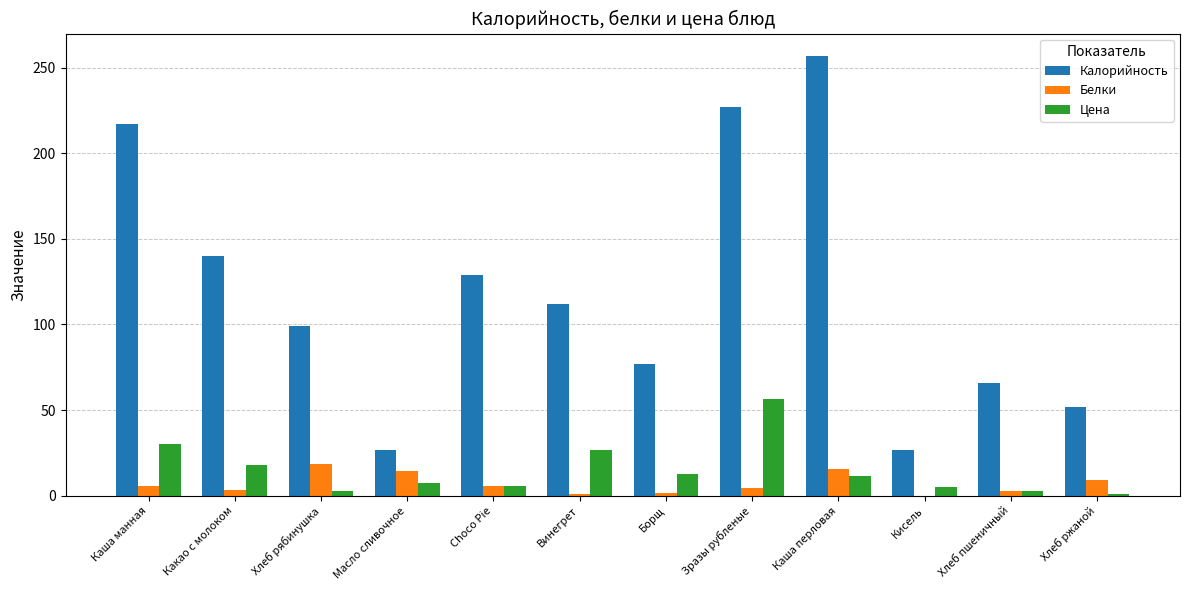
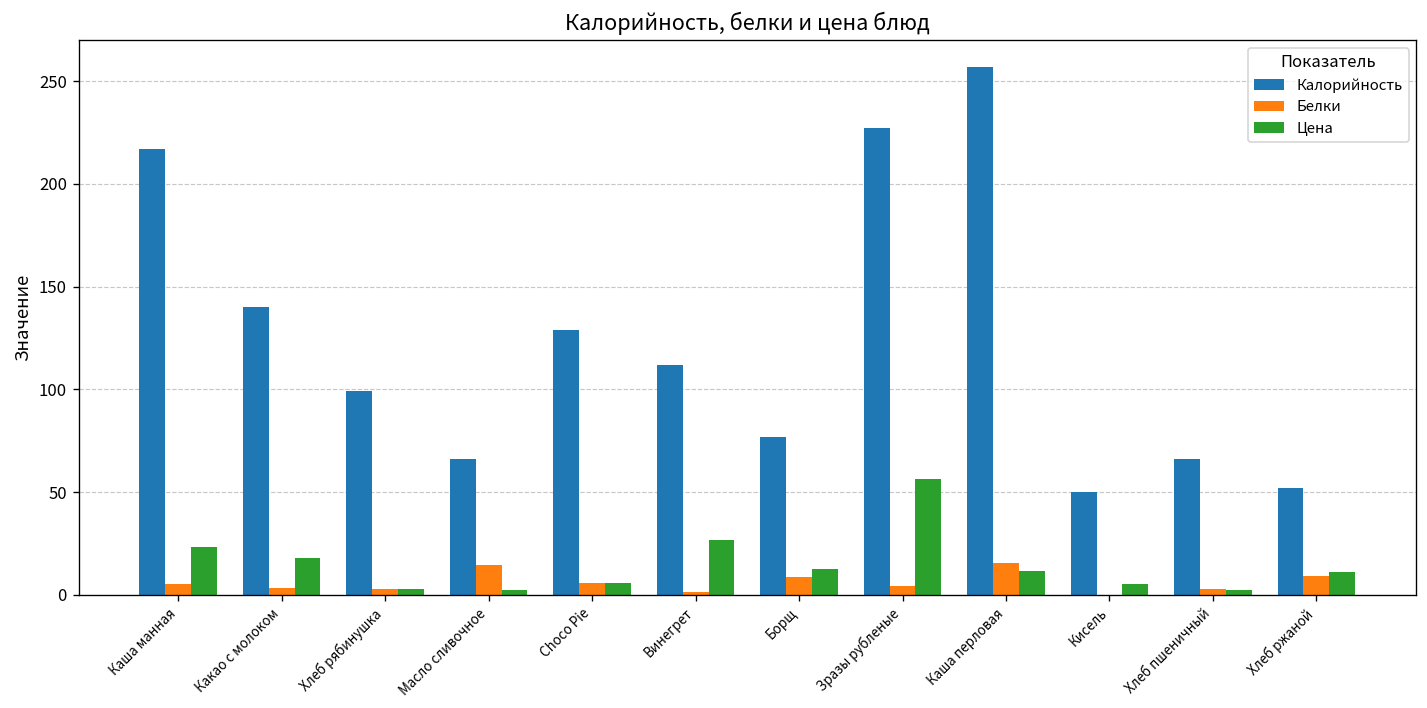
Цена, Каша манная: 30 -> 23
Белки, Хлеб рябинушка: 19 -> 3
Калорийность, Масло сливочное: 27 -> 66
Цена, Масло сливочное: 7 -> 3
Белки, Борщ: 1 -> 9
Калорийность, Кисель: 27 -> 50
Цена, Хлеб ржаной: 1 -> 11
